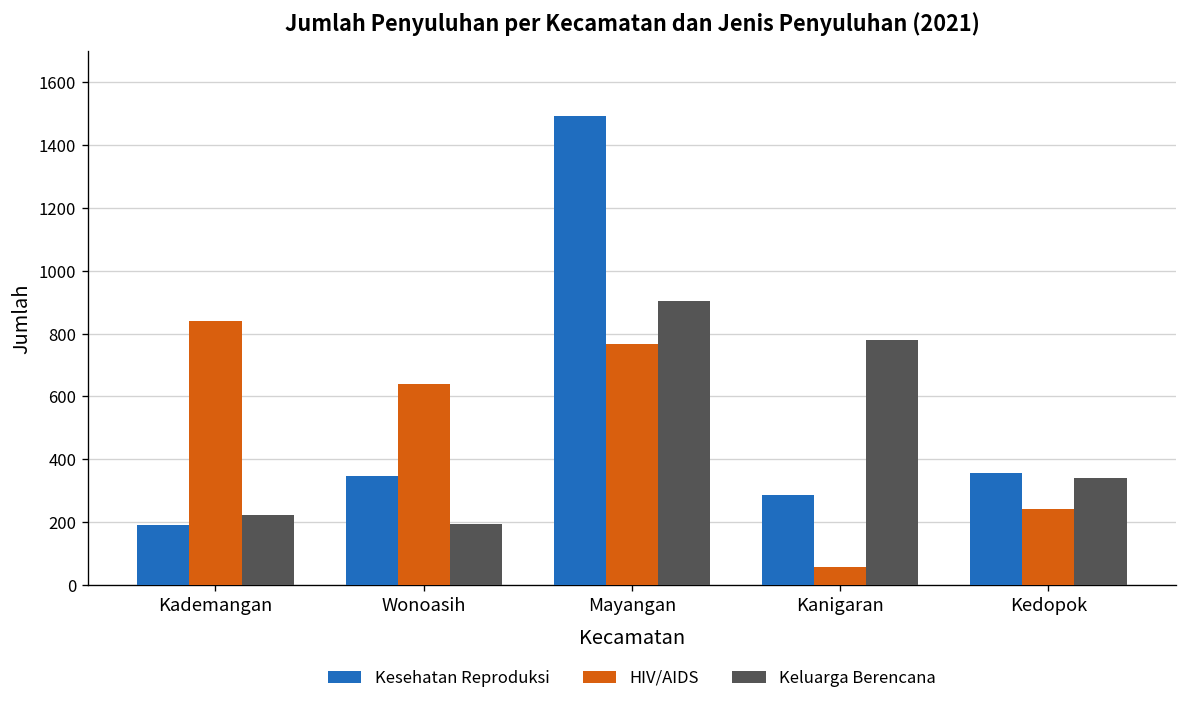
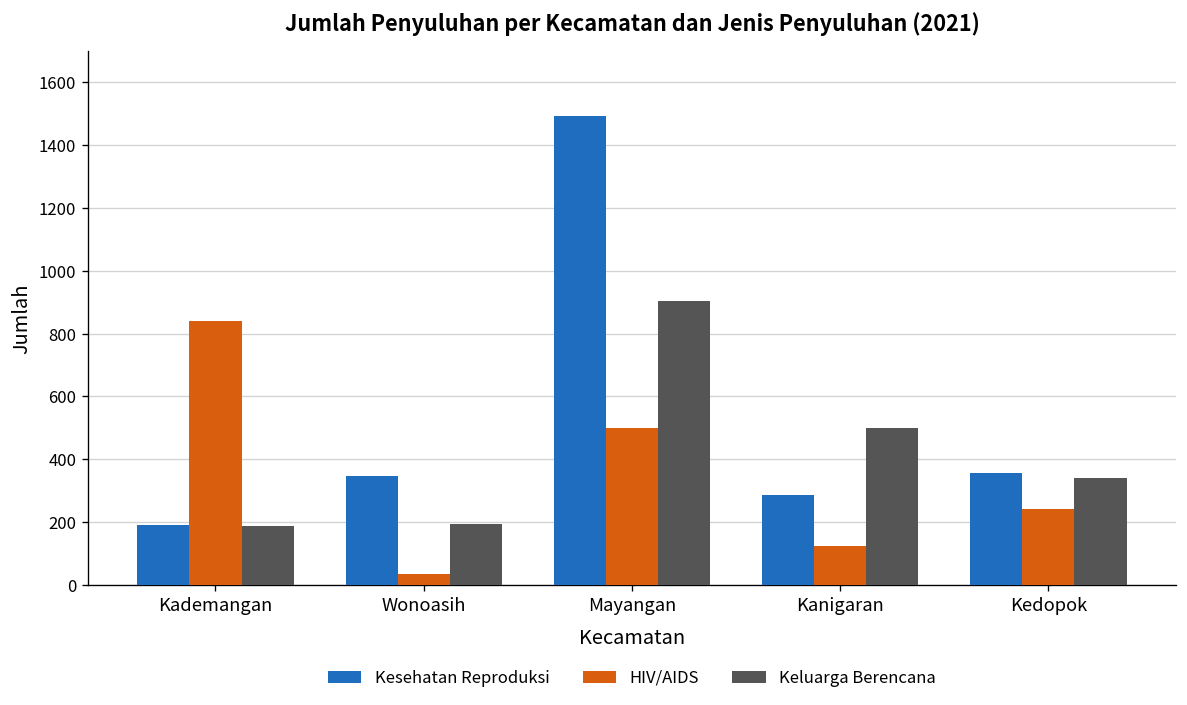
Keluarga Berencana, Kademangan: 220 -> 190
HIV/AIDS, Wonoasih: 640 -> 40
HIV/AIDS, Mayangan: 770 -> 500
HIV/AIDS, Kanigaran: 60 -> 130
Keluarga Berencana, Kanigaran: 780 -> 500
